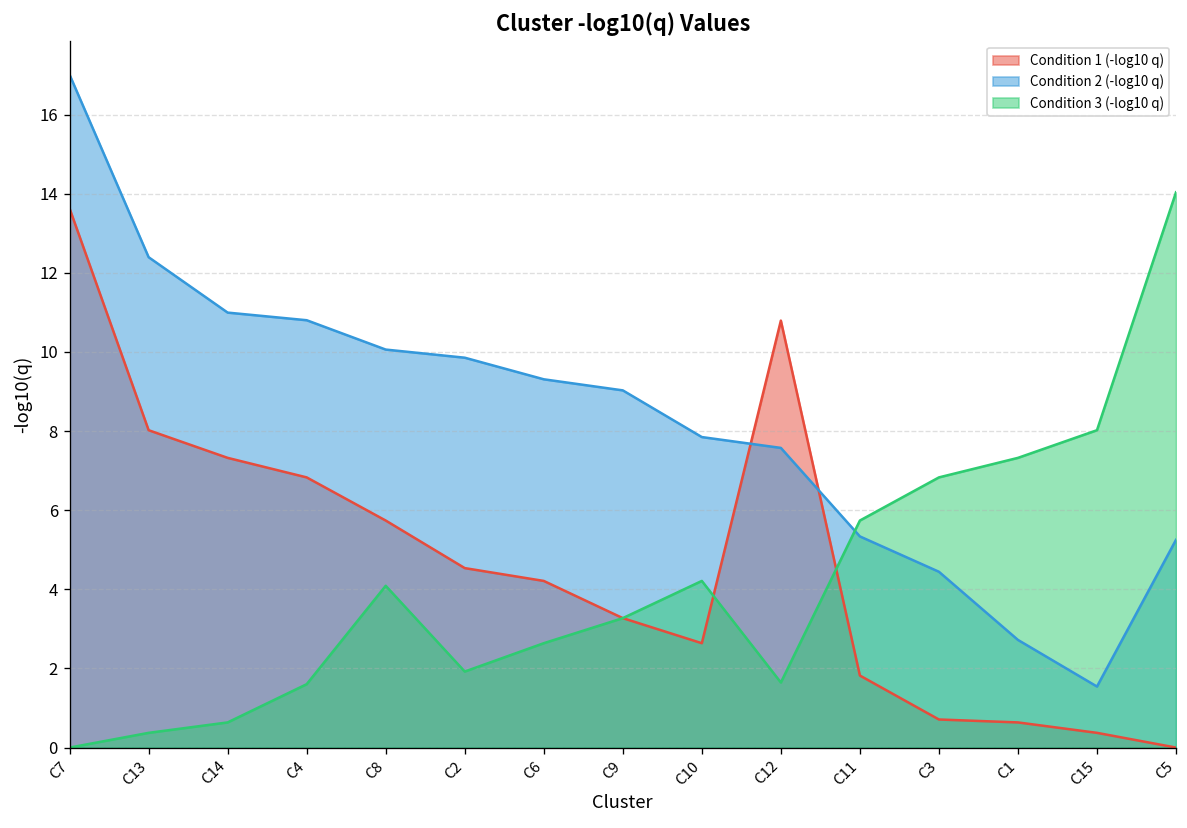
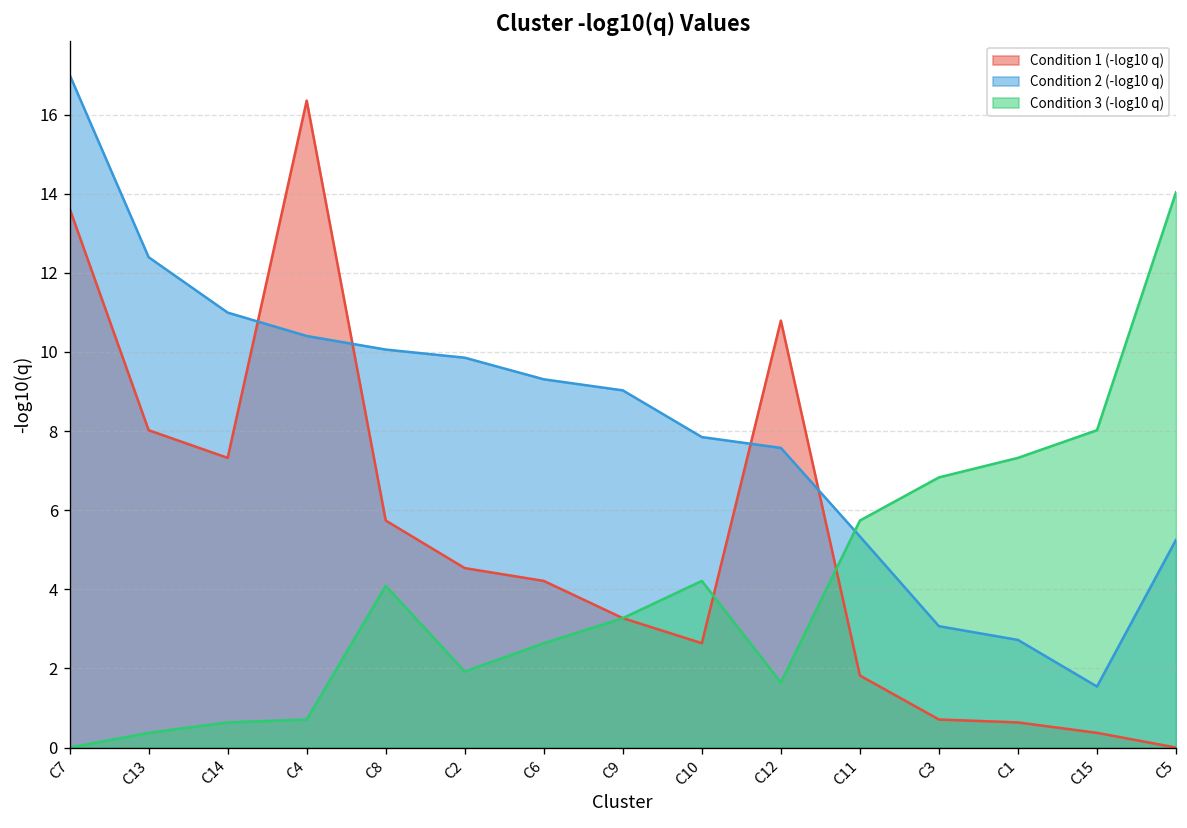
Condition 1 (-log10 q), C4: 6.8 -> 16.4
Condition 2 (-log10 q), C4: 10.8 -> 10.4
Condition 3 (-log10 q), C4: 1.6 -> 0.7
Condition 2 (-log10 q), C3: 4.4 -> 3.1
